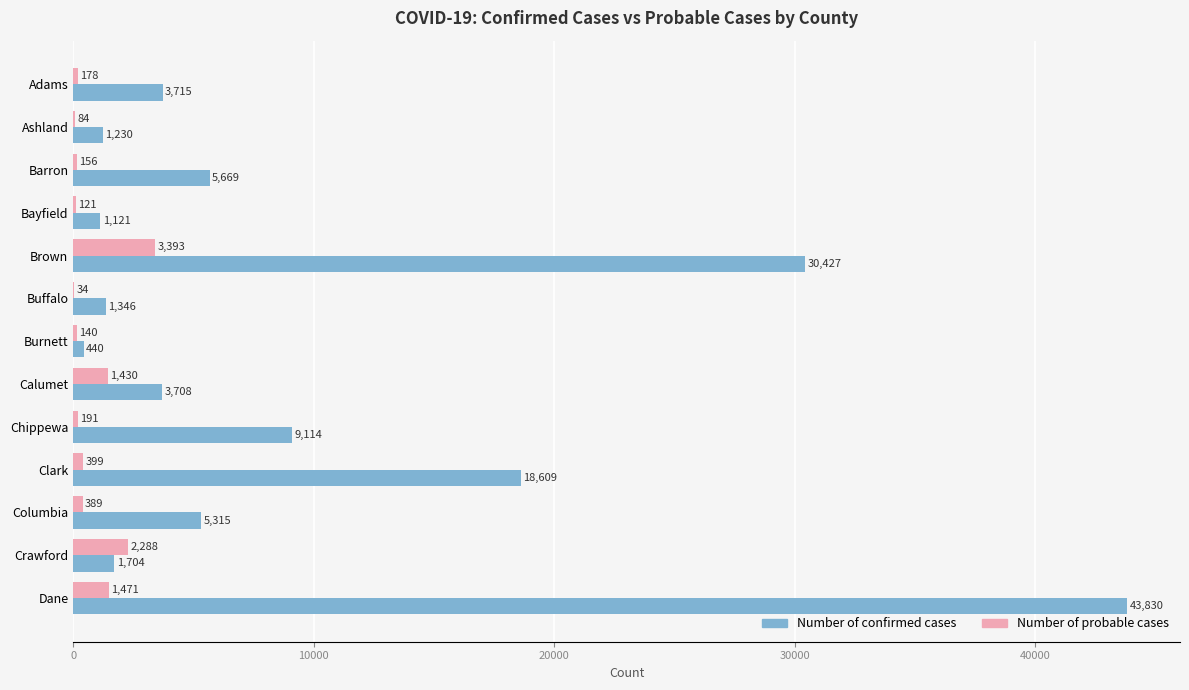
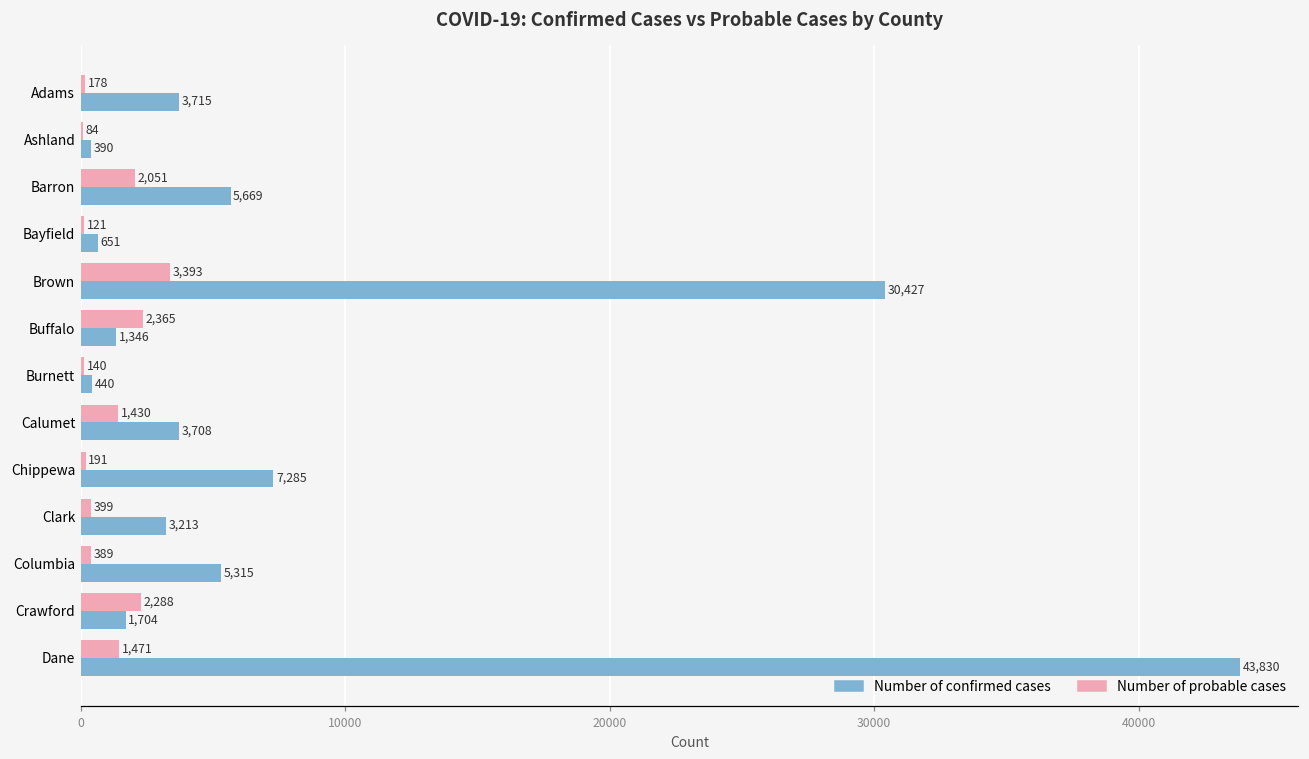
Number of confirmed cases, Ashland: 1,230 -> 390
Number of probable cases, Barron: 156 -> 2,051
Number of confirmed cases, Bayfield: 1,121 -> 651
Number of probable cases, Buffalo: 34 -> 2,365
Number of confirmed cases, Chippewa: 9,114 -> 7,285
Number of confirmed cases, Clark: 18,609 -> 3,213
